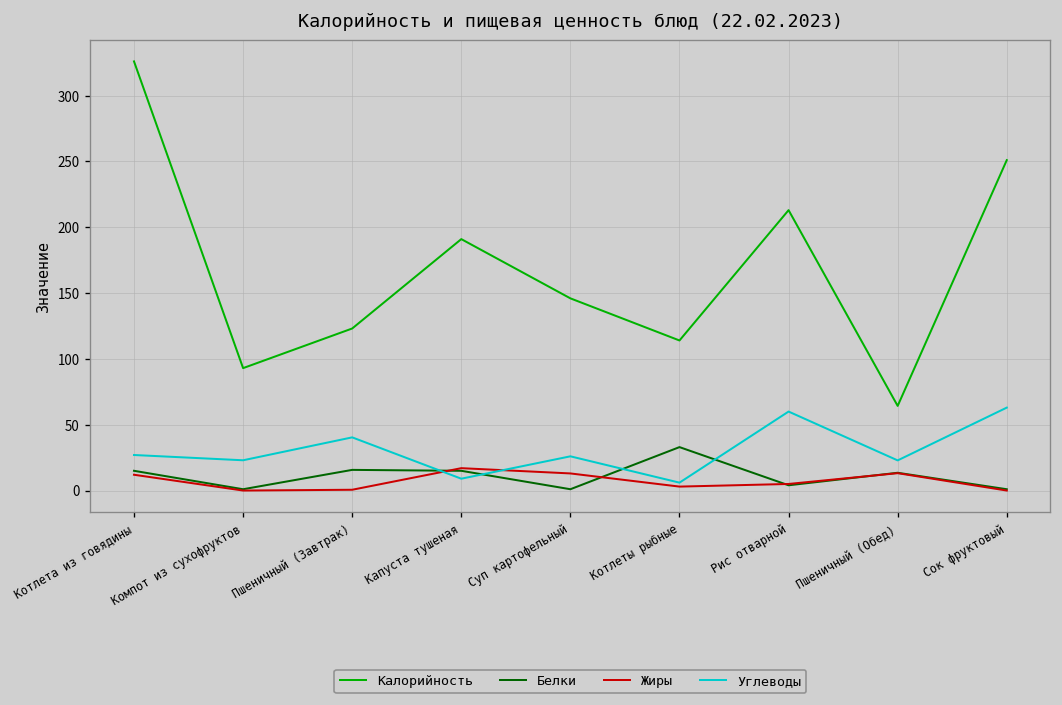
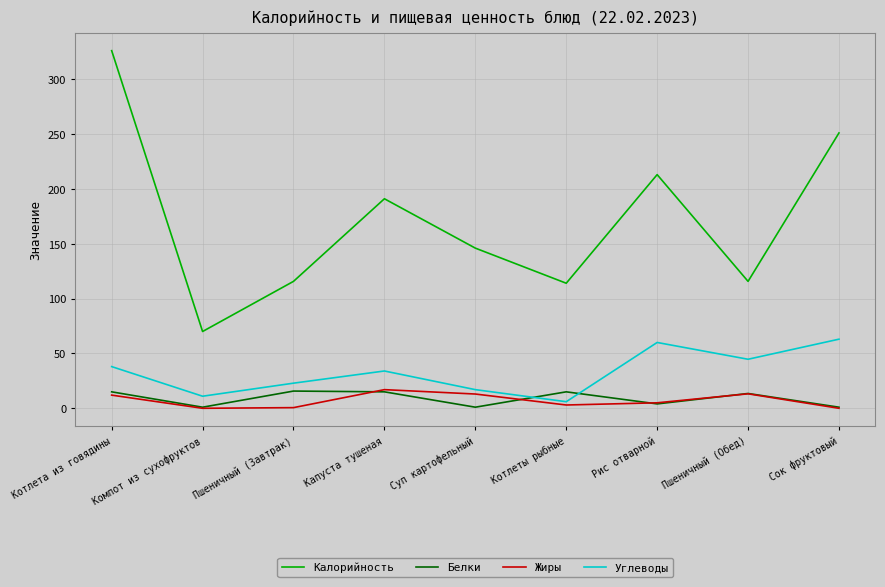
Углеводы, Котлета из говядины: 27 -> 38
Калорийность, Компот из сухофруктов: 93 -> 70
Углеводы, Компот из сухофруктов: 23 -> 11
Калорийность, Пшеничный (Завтрак): 123 -> 116
Углеводы, Пшеничный (Завтрак): 40 -> 23
Углеводы, Капуста тушеная: 9 -> 34
Углеводы, Суп картофельный: 26 -> 17
Белки, Котлеты рыбные: 33 -> 15
Калорийность, Пшеничный (Обед): 64 -> 116
Углеводы, Пшеничный (Обед): 23 -> 45
